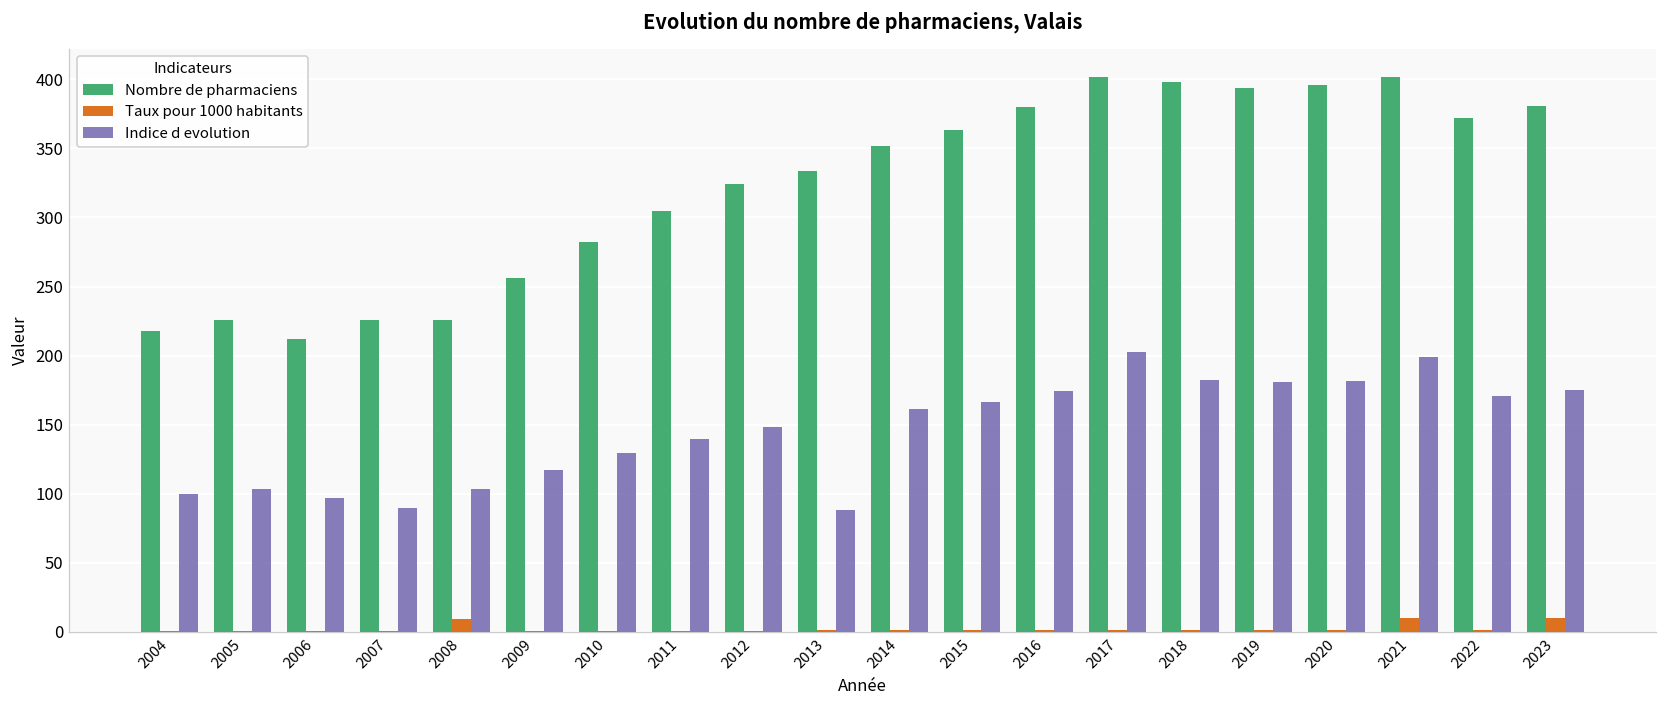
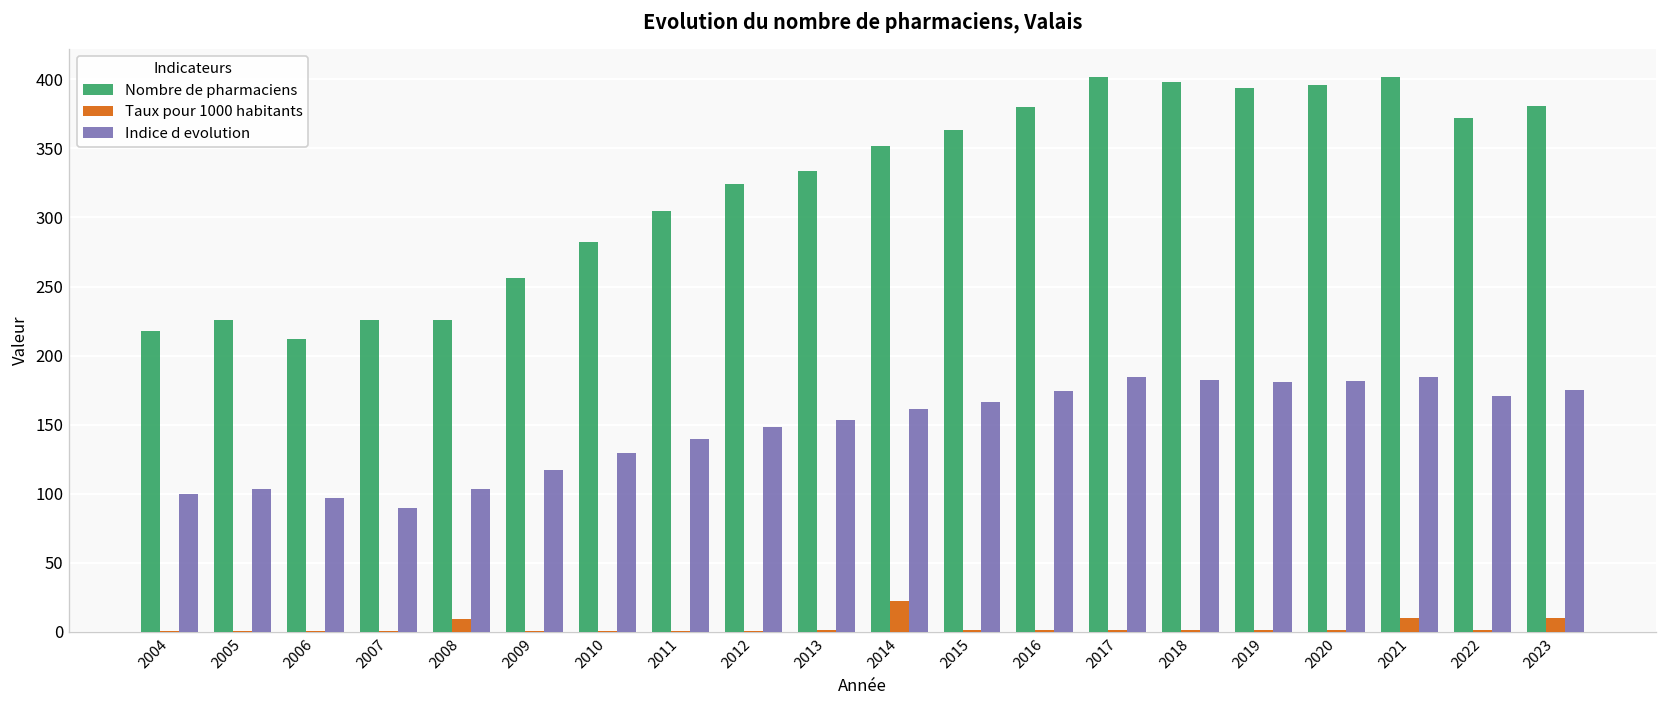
Indice d evolution, 2013: 88 -> 153
Taux pour 1000 habitants, 2014: 1 -> 22
Indice d evolution, 2017: 203 -> 184
Indice d evolution, 2021: 199 -> 184
